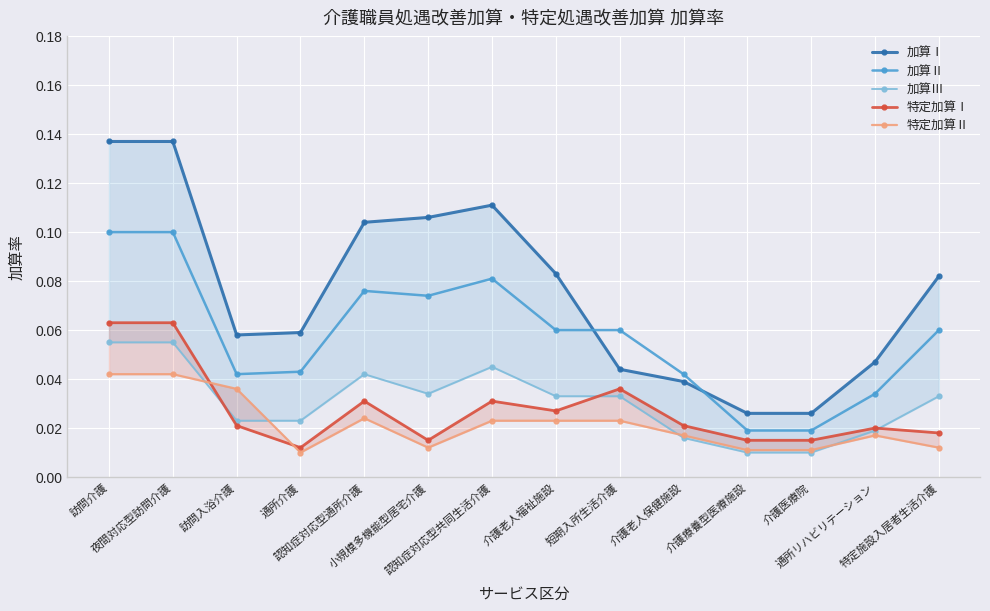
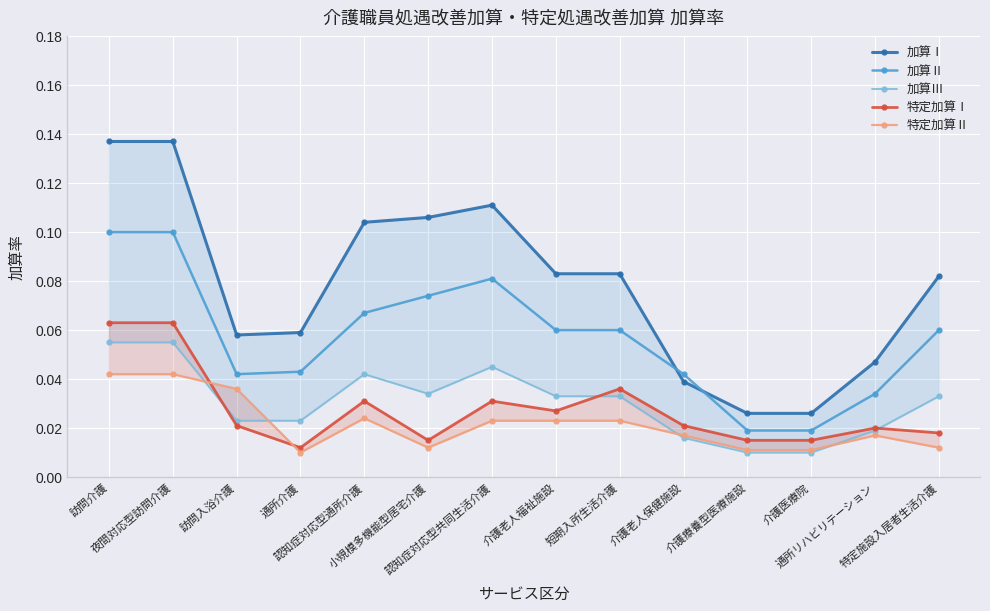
加算Ⅱ, 認知症対応型通所介護: 0.076 -> 0.067
加算Ⅰ, 短期入所生活介護: 0.044 -> 0.083
